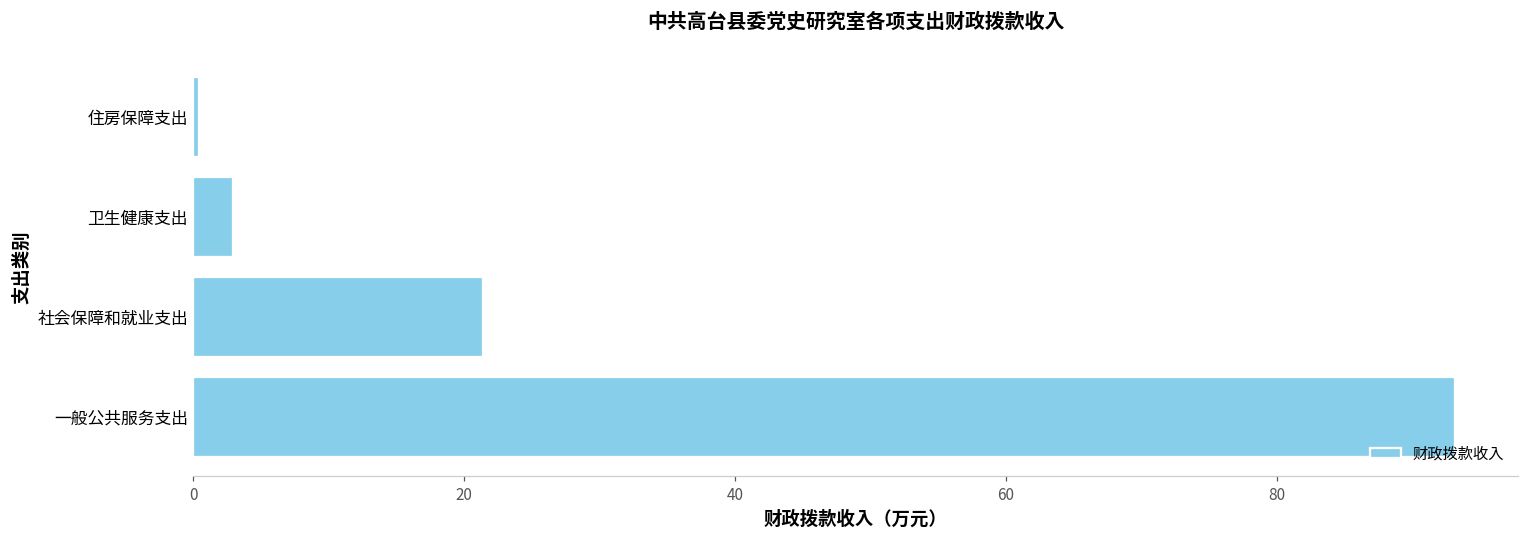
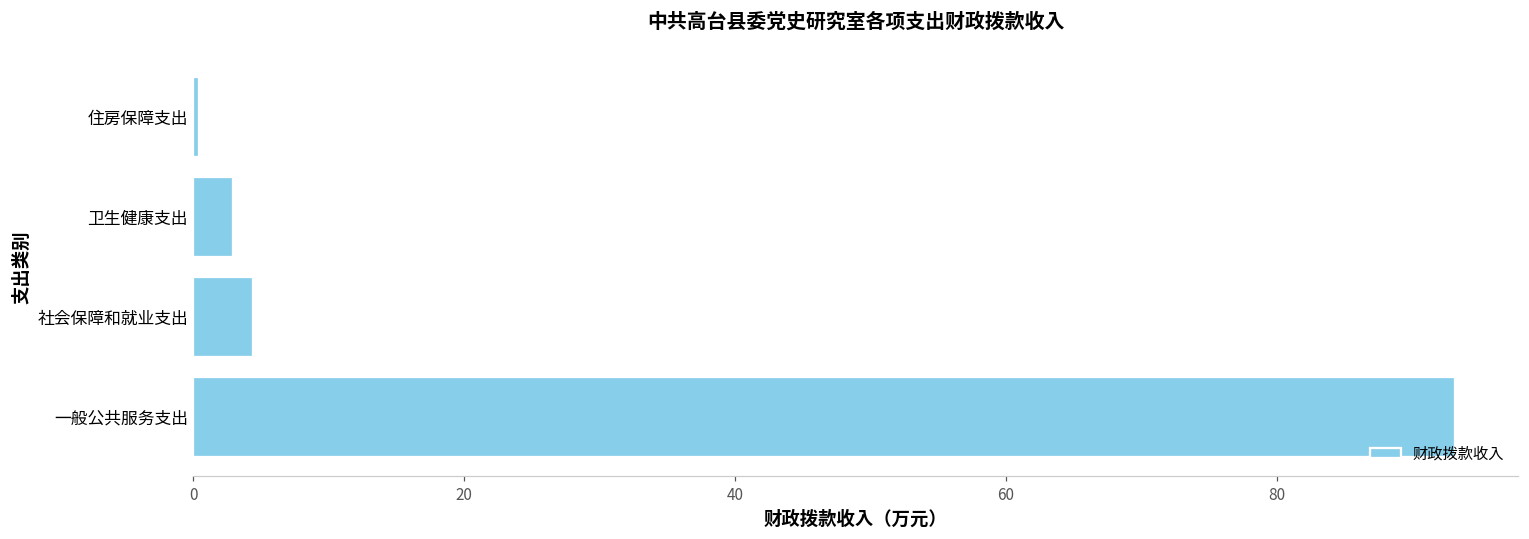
社会保障和就业支出: 21.4 -> 4.4
